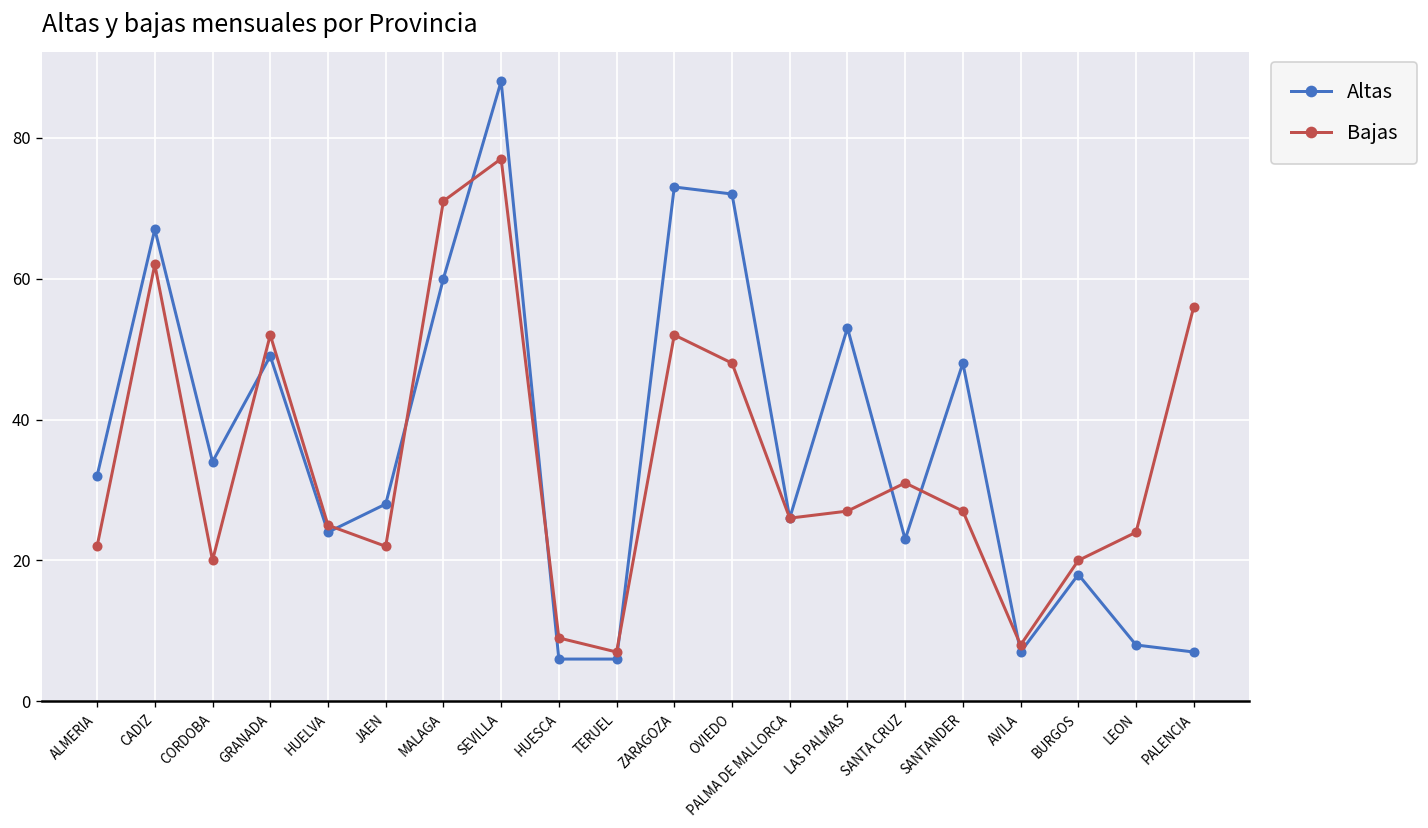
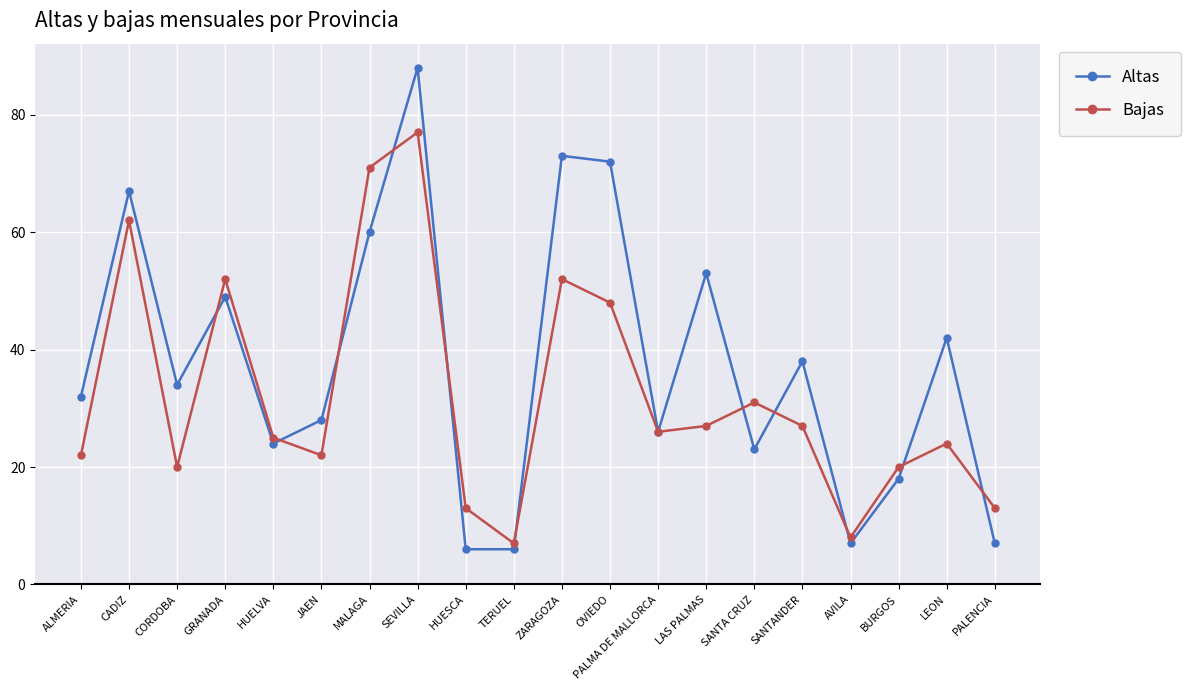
Bajas, HUESCA: 9 -> 13
Altas, SANTANDER: 48 -> 38
Altas, LEON: 8 -> 42
Bajas, PALENCIA: 56 -> 13
